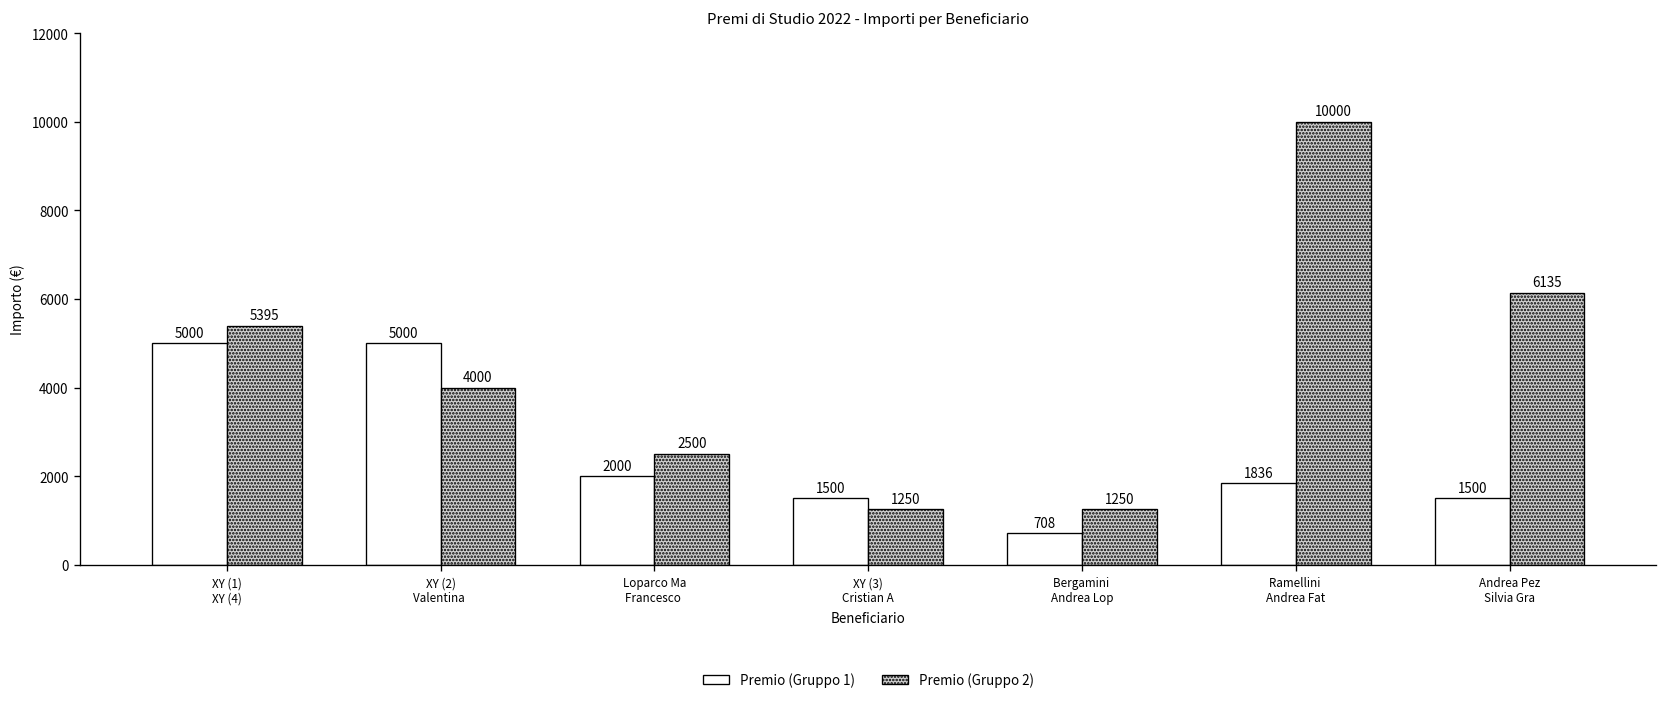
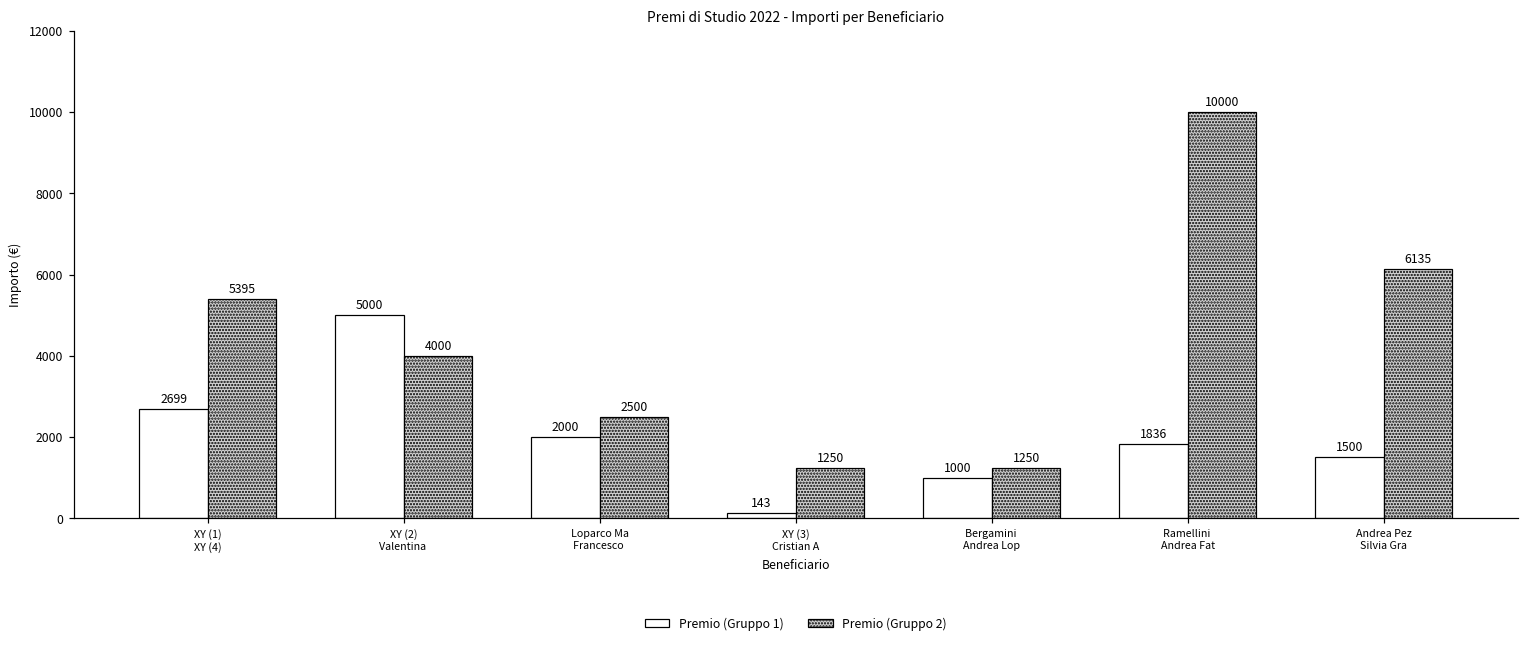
Premio (Gruppo 1), XY (1) XY (4): 5000 -> 2699
Premio (Gruppo 1), XY (3) Cristian A: 1500 -> 143
Premio (Gruppo 1), Bergamini Andrea Lop: 708 -> 1000
